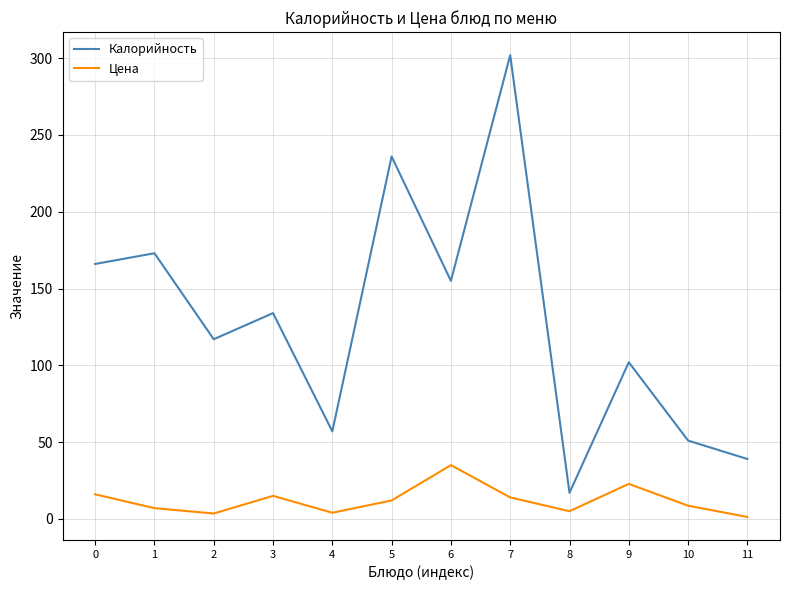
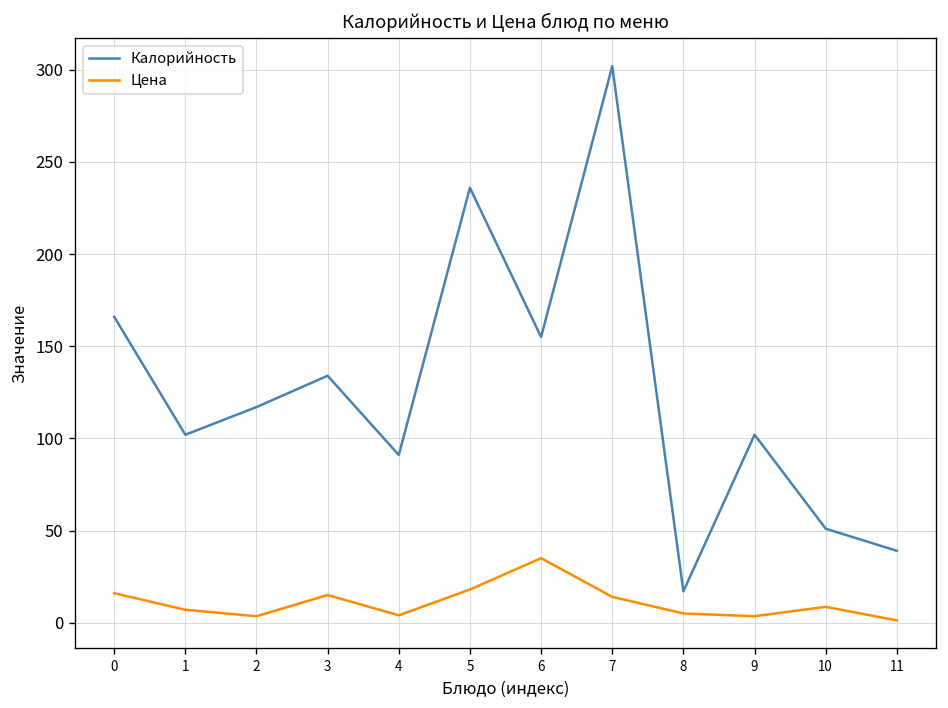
Калорийность, 1: 173 -> 102
Калорийность, 4: 57 -> 91
Цена, 5: 12 -> 18
Цена, 9: 23 -> 4
